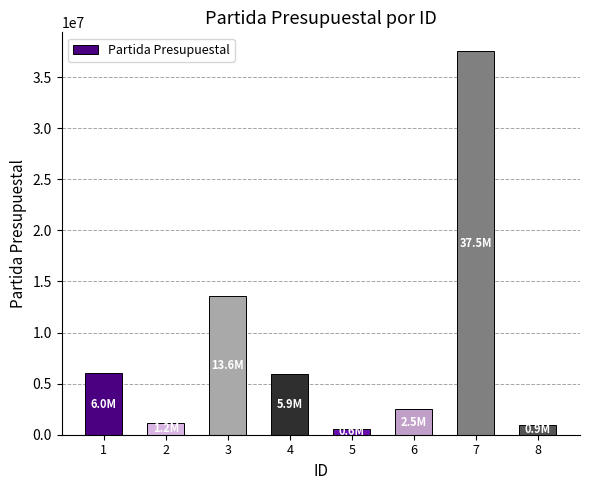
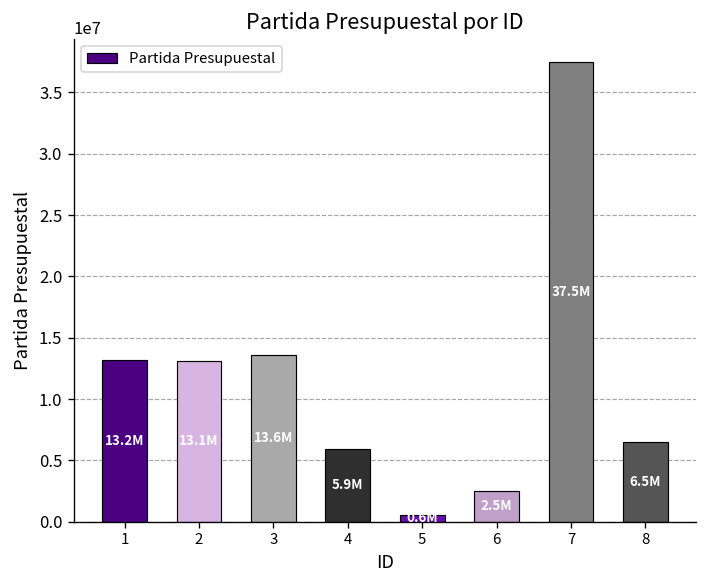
1: 6.0M -> 13.2M
2: 1.2M -> 13.1M
8: 0.9M -> 6.5M
